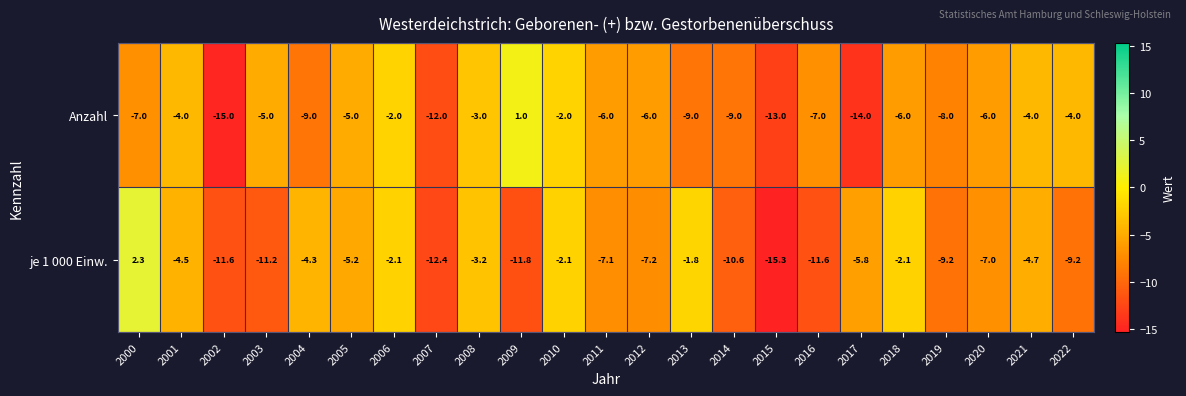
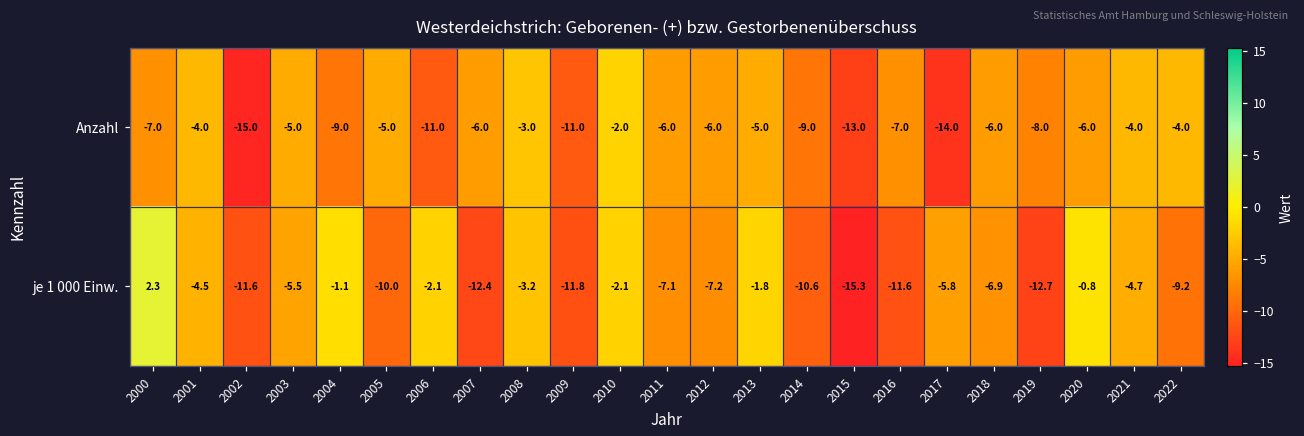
Anzahl, 2006: -2.0 -> -11.0
Anzahl, 2007: -12.0 -> -6.0
Anzahl, 2009: 1.0 -> -11.0
Anzahl, 2013: -9.0 -> -5.0
je 1 000 Einw., 2003: -11.2 -> -5.5
je 1 000 Einw., 2004: -4.3 -> -1.1
je 1 000 Einw., 2005: -5.2 -> -10.0
je 1 000 Einw., 2018: -2.1 -> -6.9
je 1 000 Einw., 2019: -9.2 -> -12.7
je 1 000 Einw., 2020: -7.0 -> -0.8
